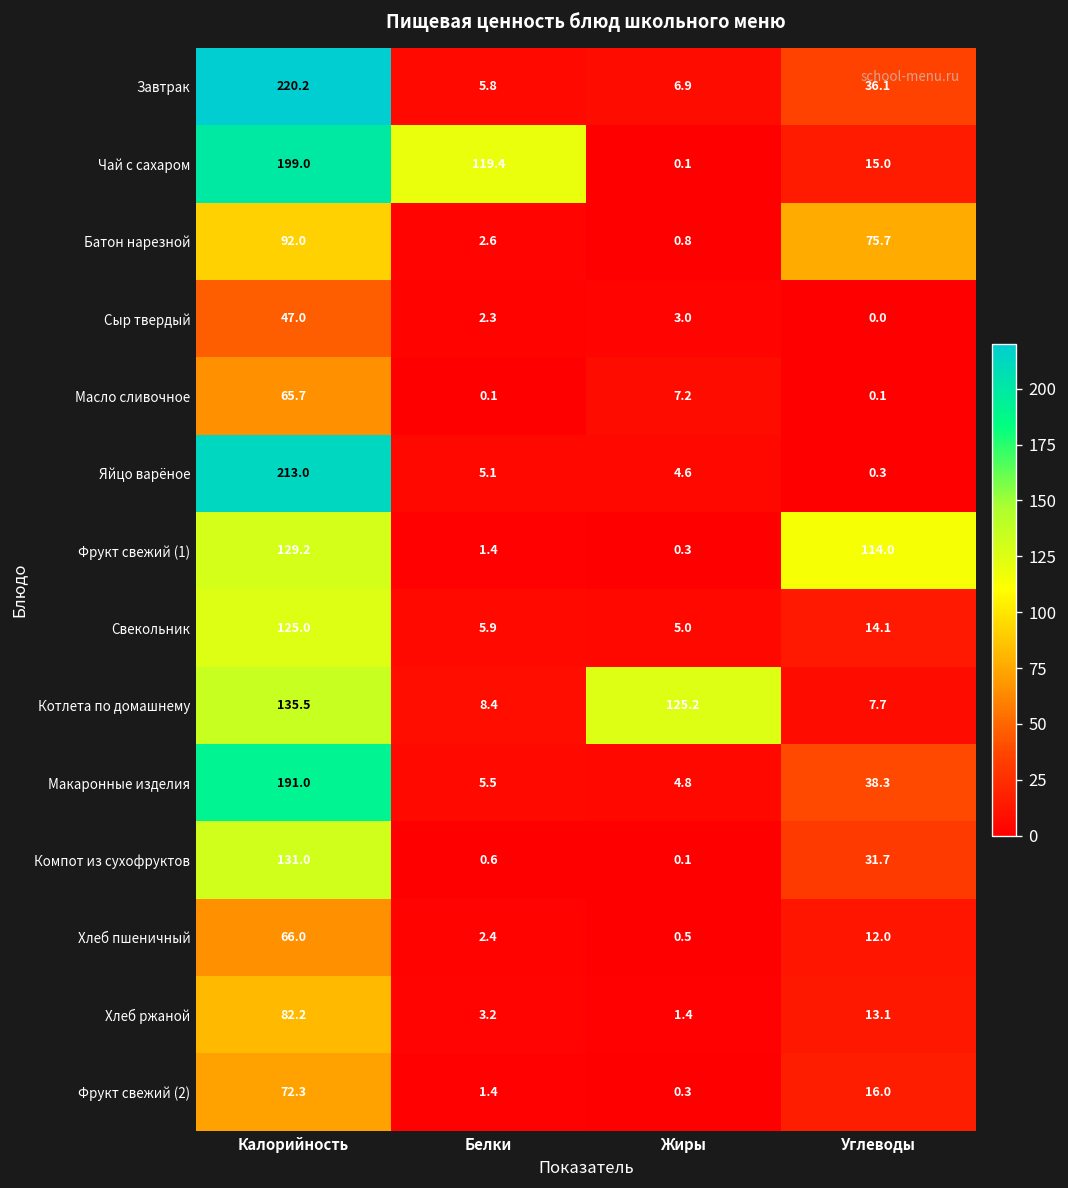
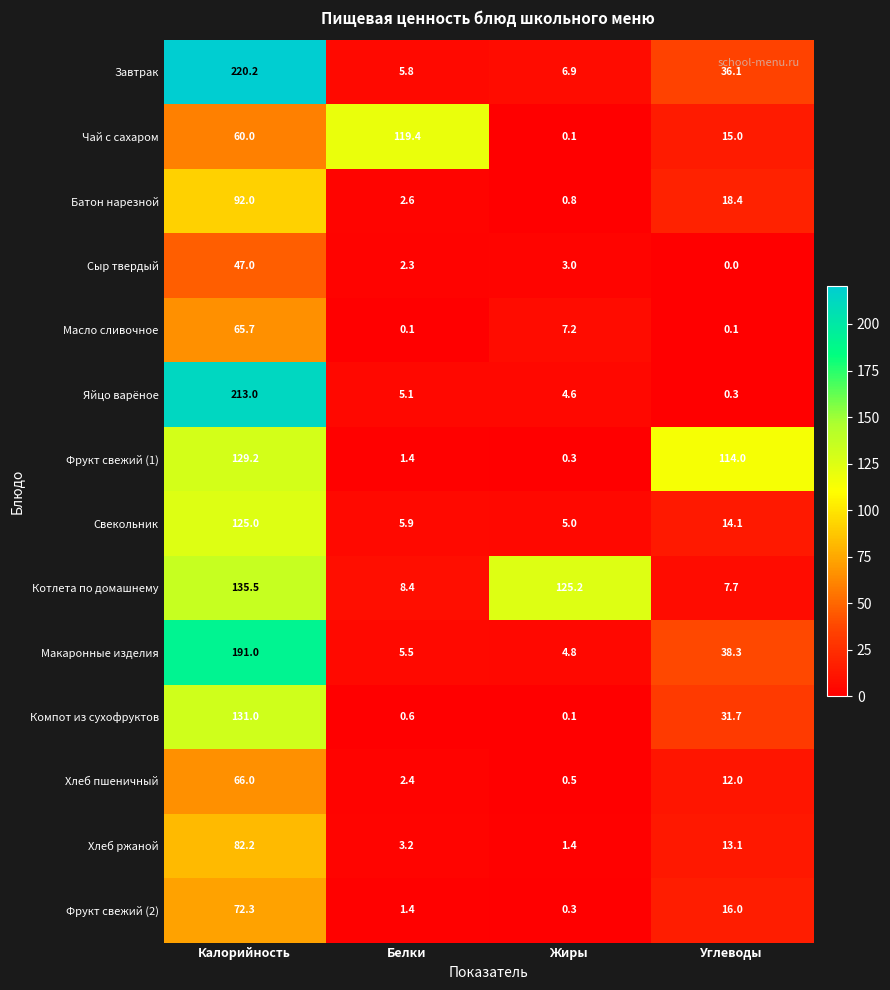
Чай с сахаром, Калорийность: 199.0 -> 60.0
Батон нарезной, Углеводы: 75.7 -> 18.4
